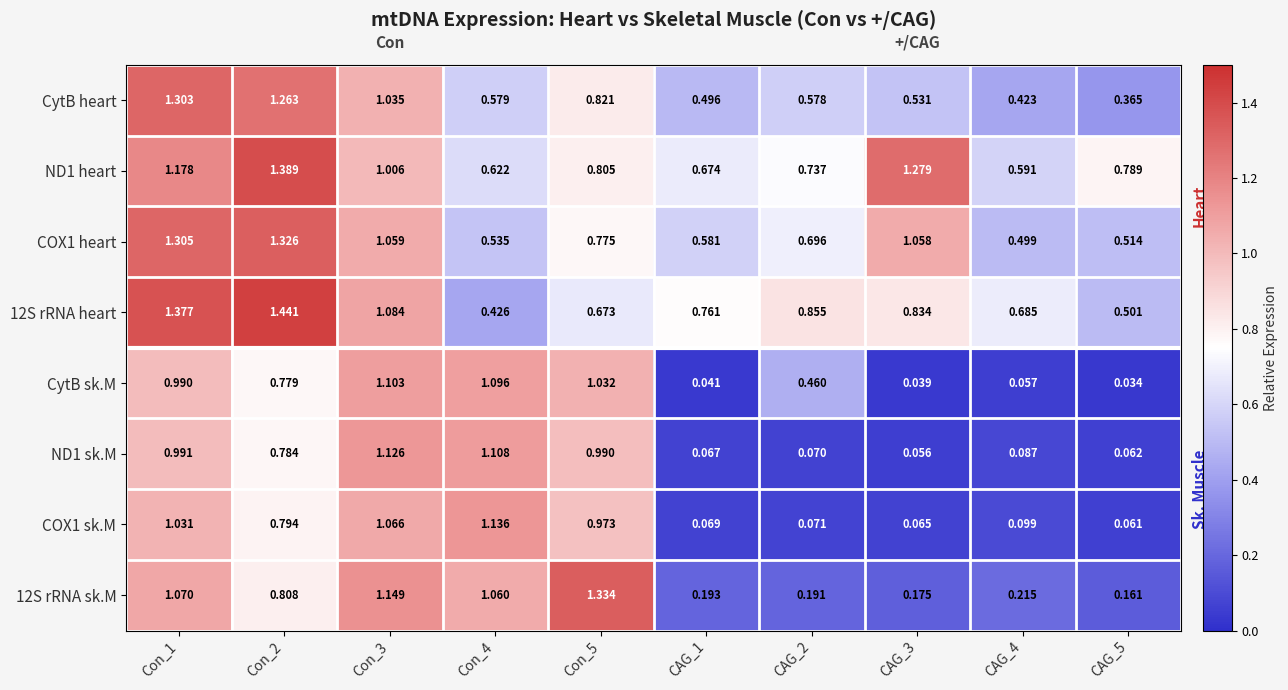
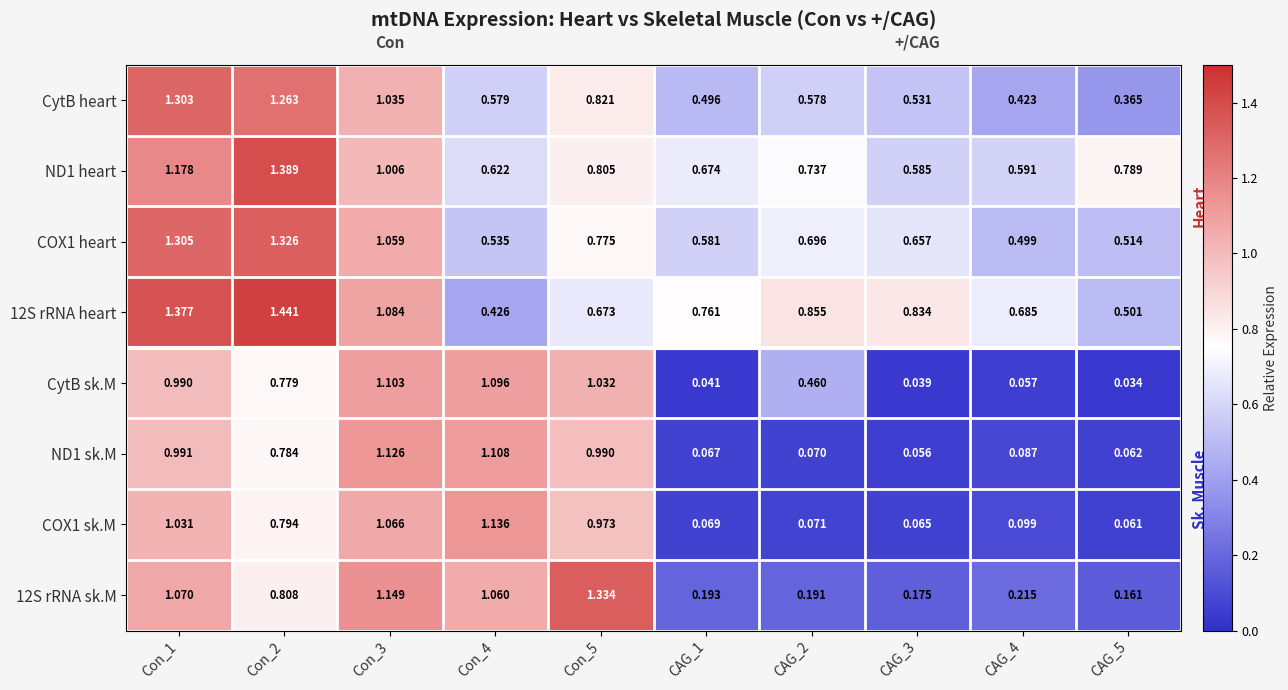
ND1 heart, CAG_3: 1.279 -> 0.585
COX1 heart, CAG_3: 1.058 -> 0.657
